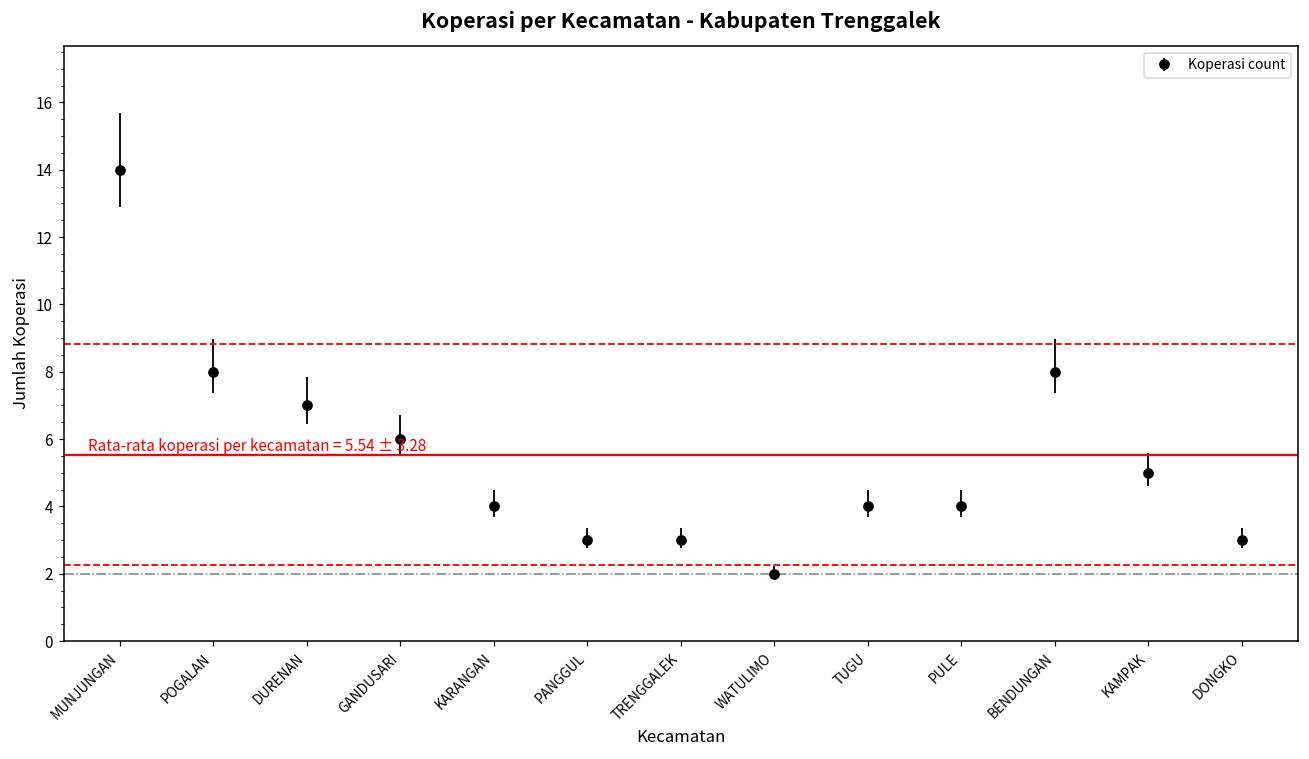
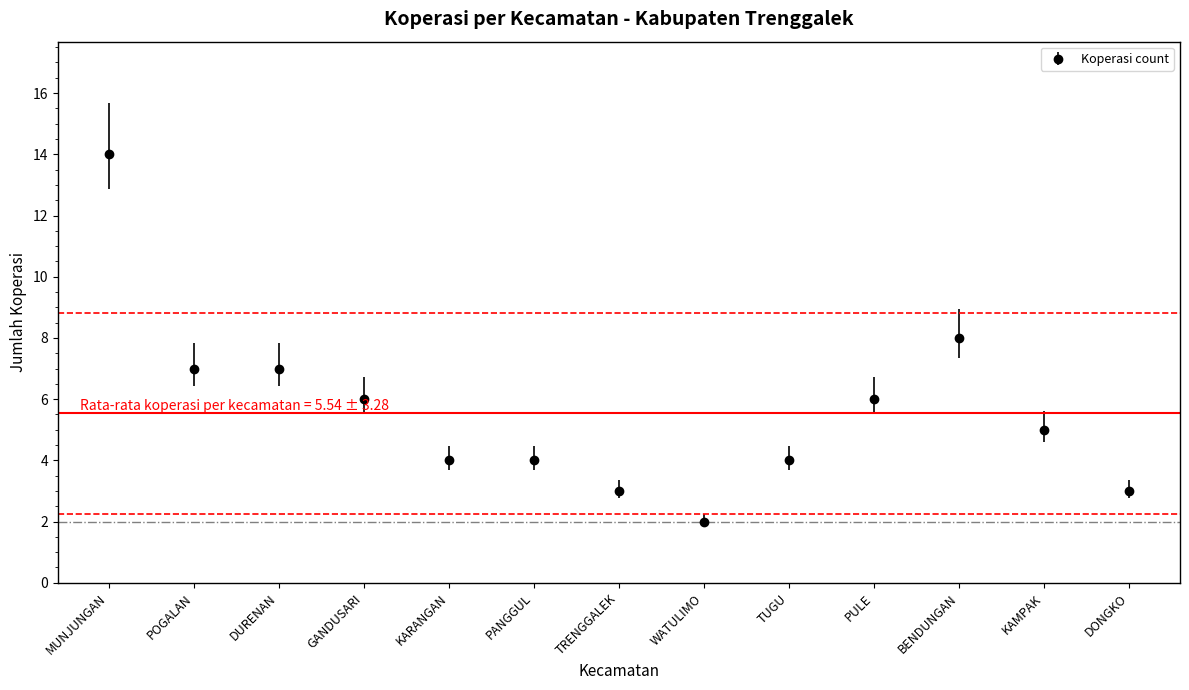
POGALAN: 8 -> 7
PANGGUL: 3 -> 4
PULE: 4 -> 6
